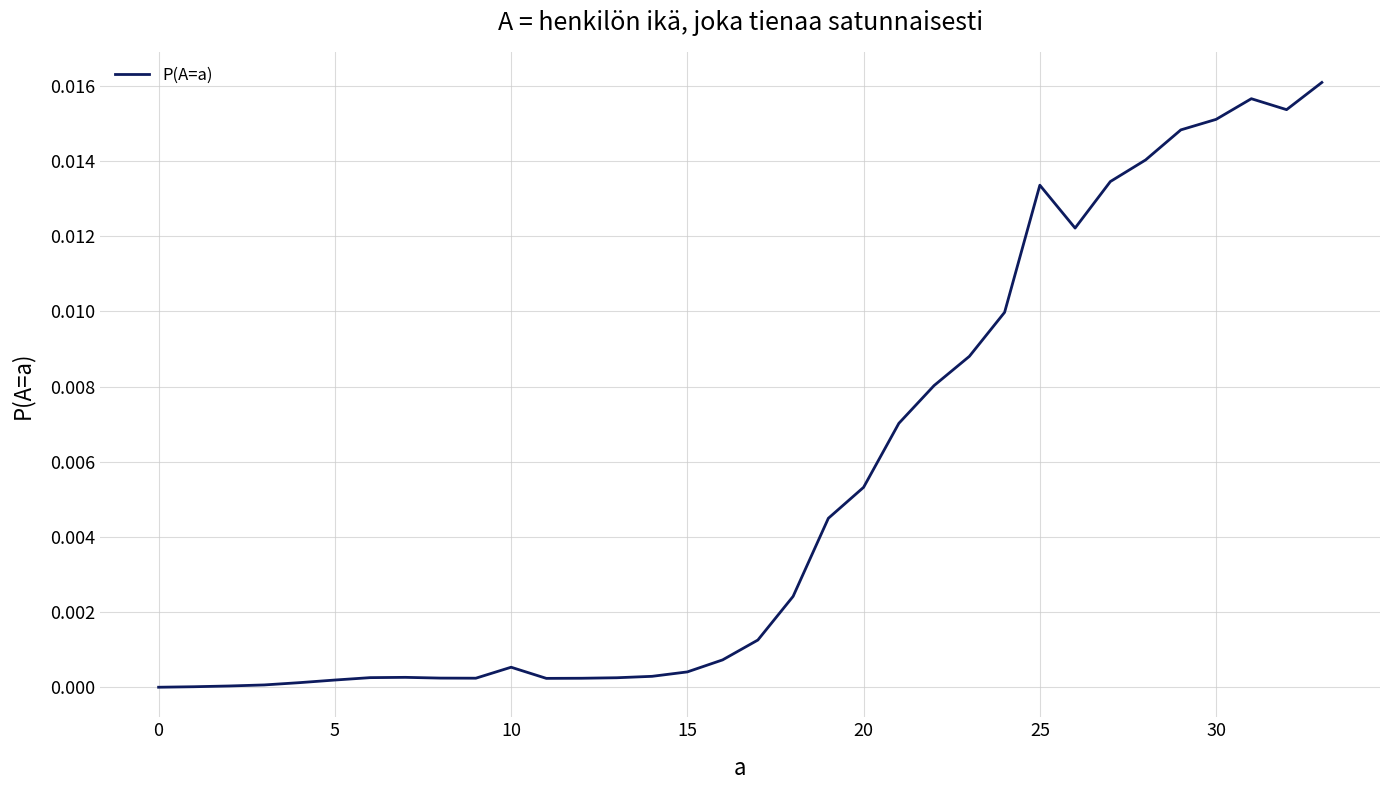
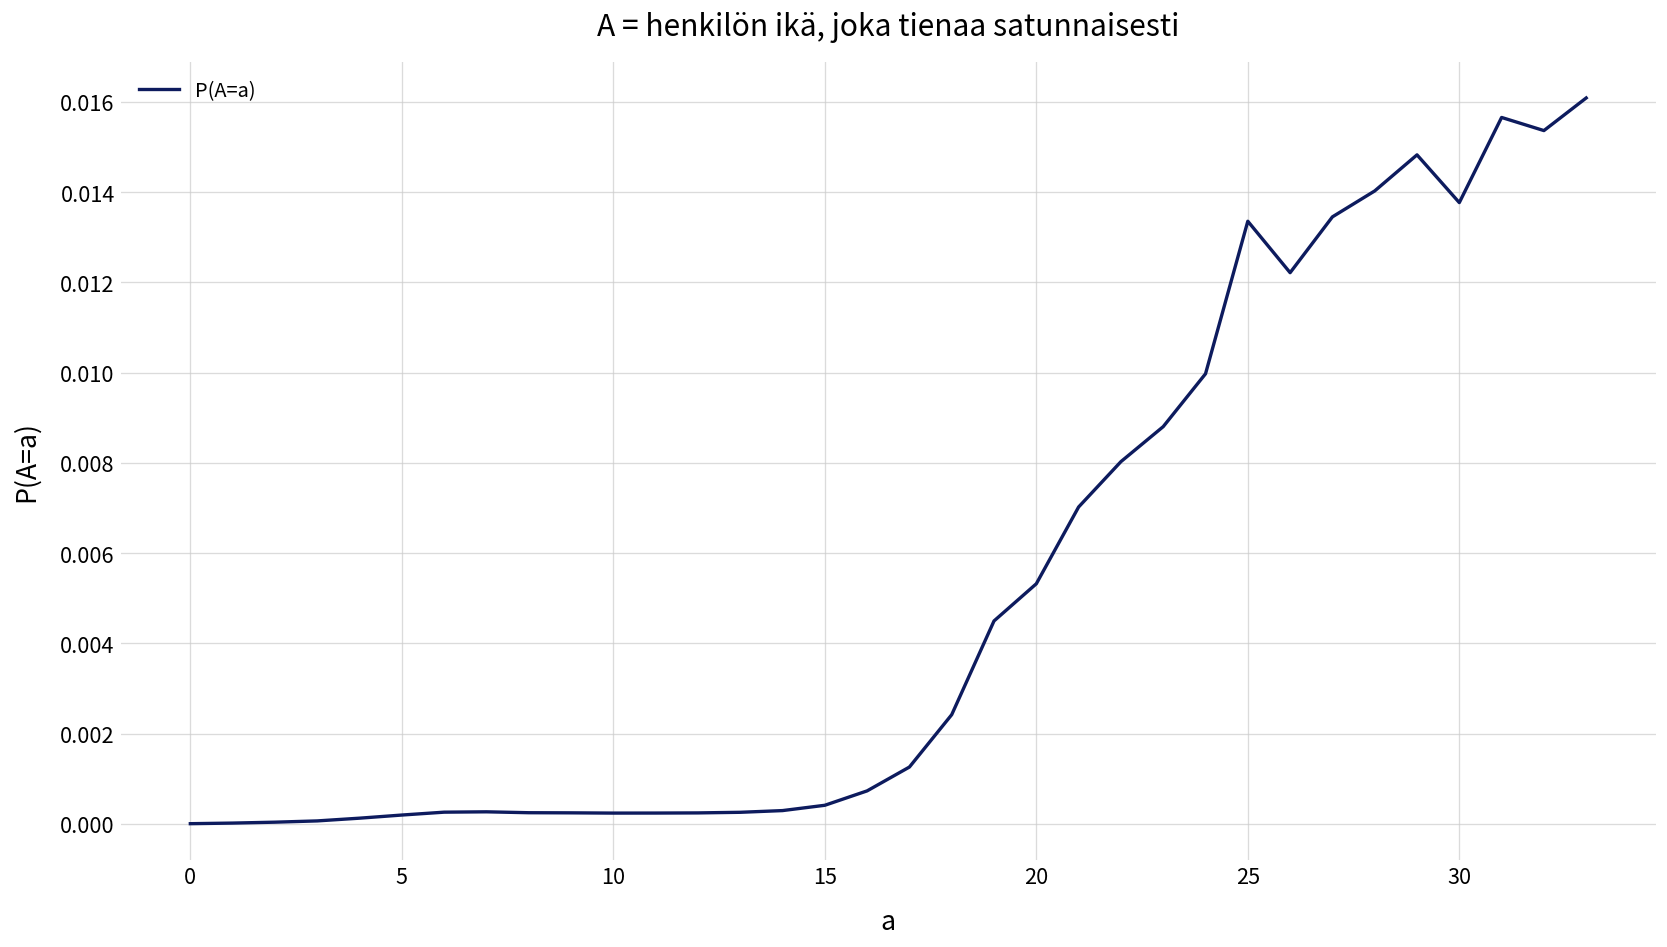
10: 0.0005 -> 0.0002
30: 0.0151 -> 0.0138
